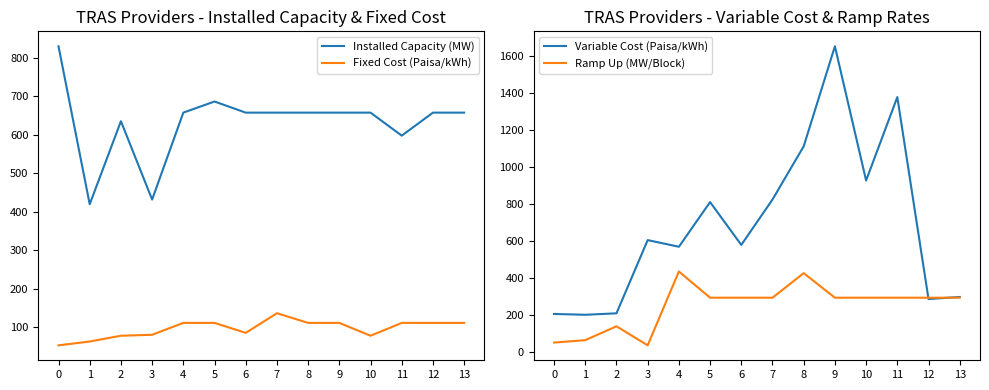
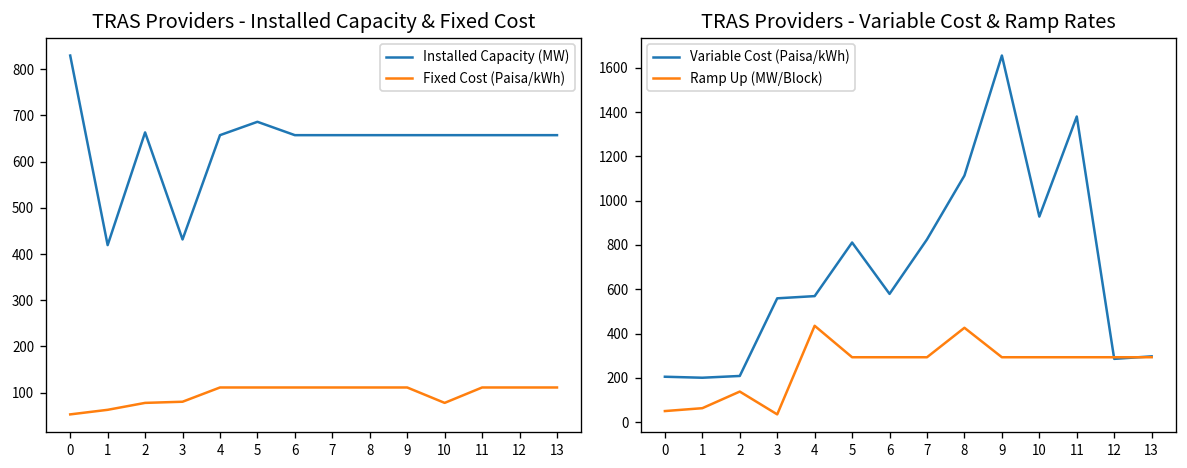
TRAS Providers - Installed Capacity & Fixed Cost, Installed Capacity (MW), 2: 640 -> 660
TRAS Providers - Installed Capacity & Fixed Cost, Fixed Cost (Paisa/kWh), 6: 90 -> 110
TRAS Providers - Installed Capacity & Fixed Cost, Fixed Cost (Paisa/kWh), 7: 140 -> 110
TRAS Providers - Installed Capacity & Fixed Cost, Installed Capacity (MW), 11: 600 -> 660
TRAS Providers - Variable Cost & Ramp Rates, Variable Cost (Paisa/kWh), 3: 610 -> 560
